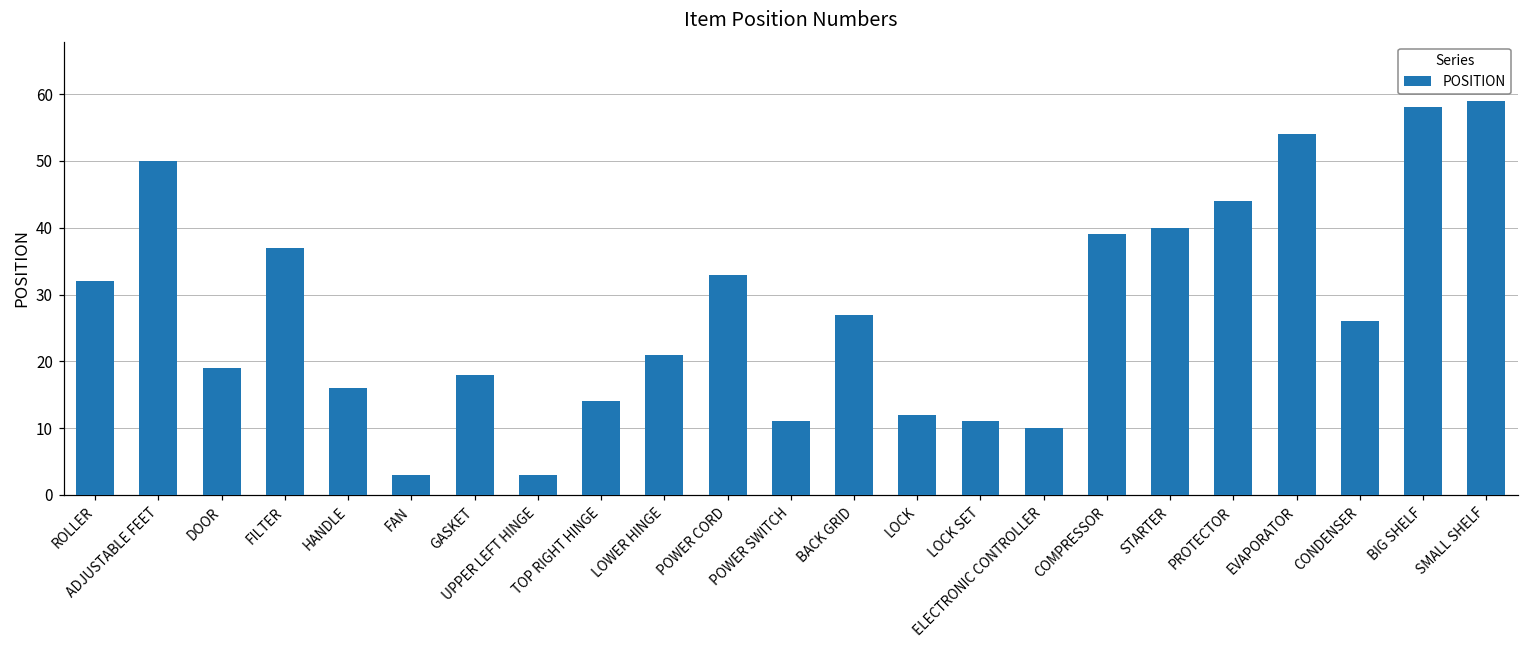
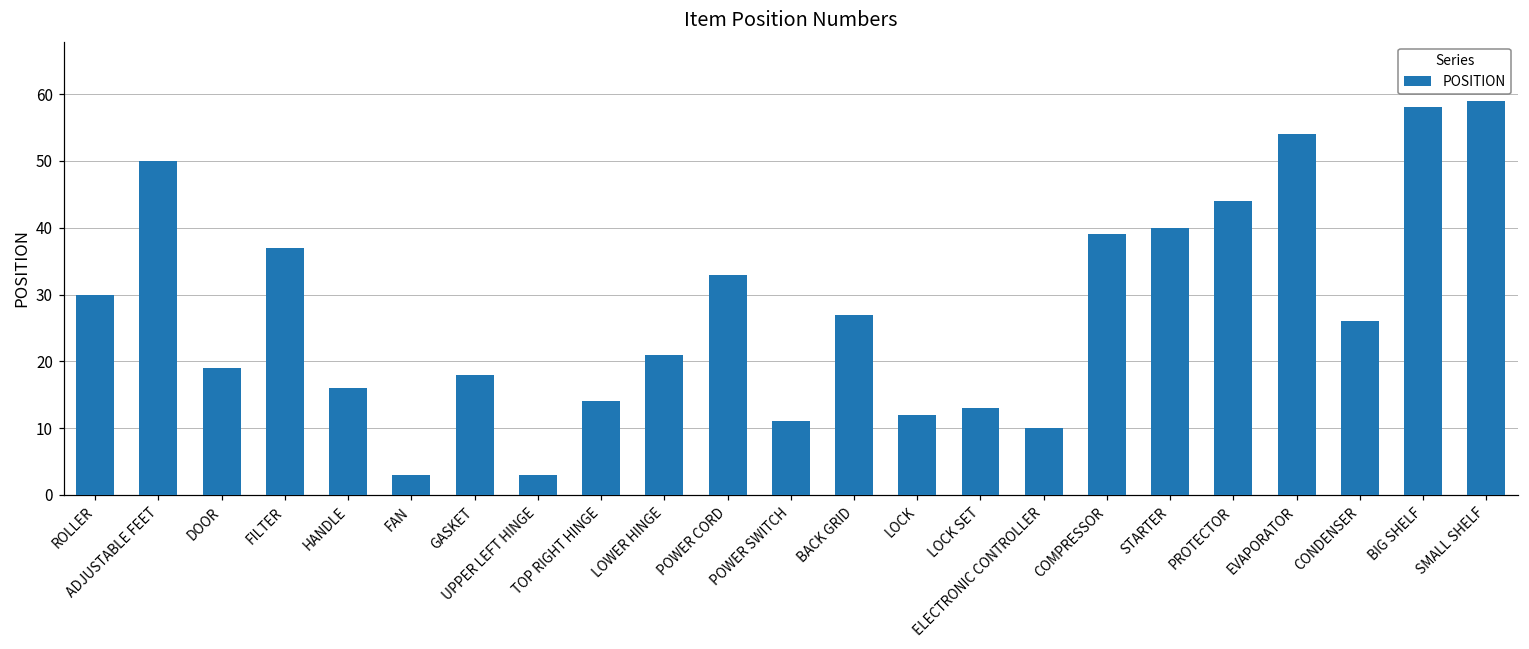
ROLLER: 32 -> 30
LOCK SET: 11 -> 13
